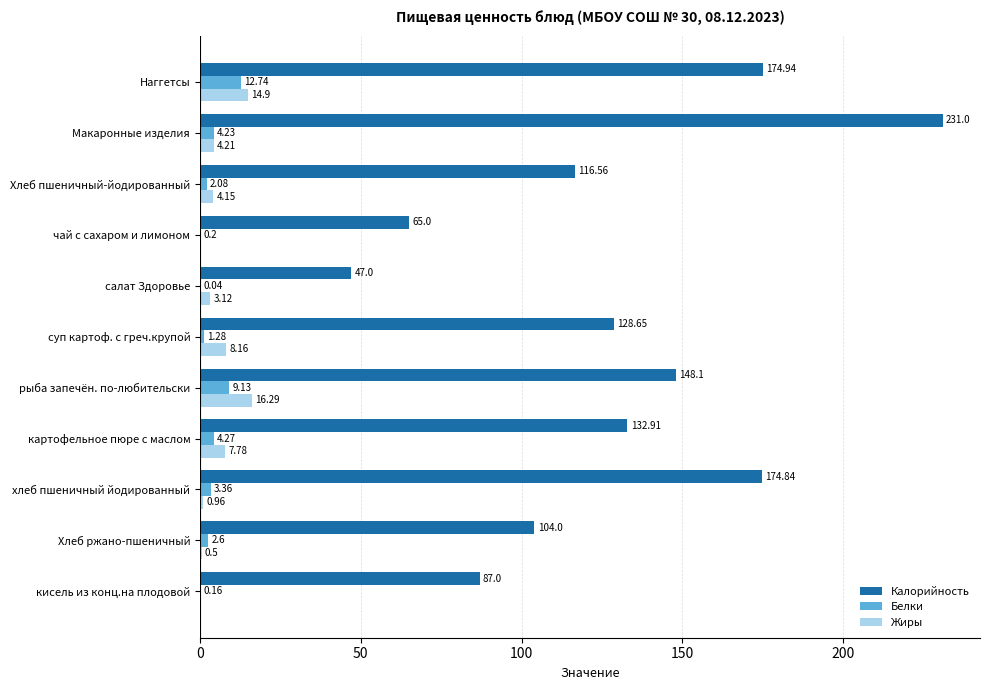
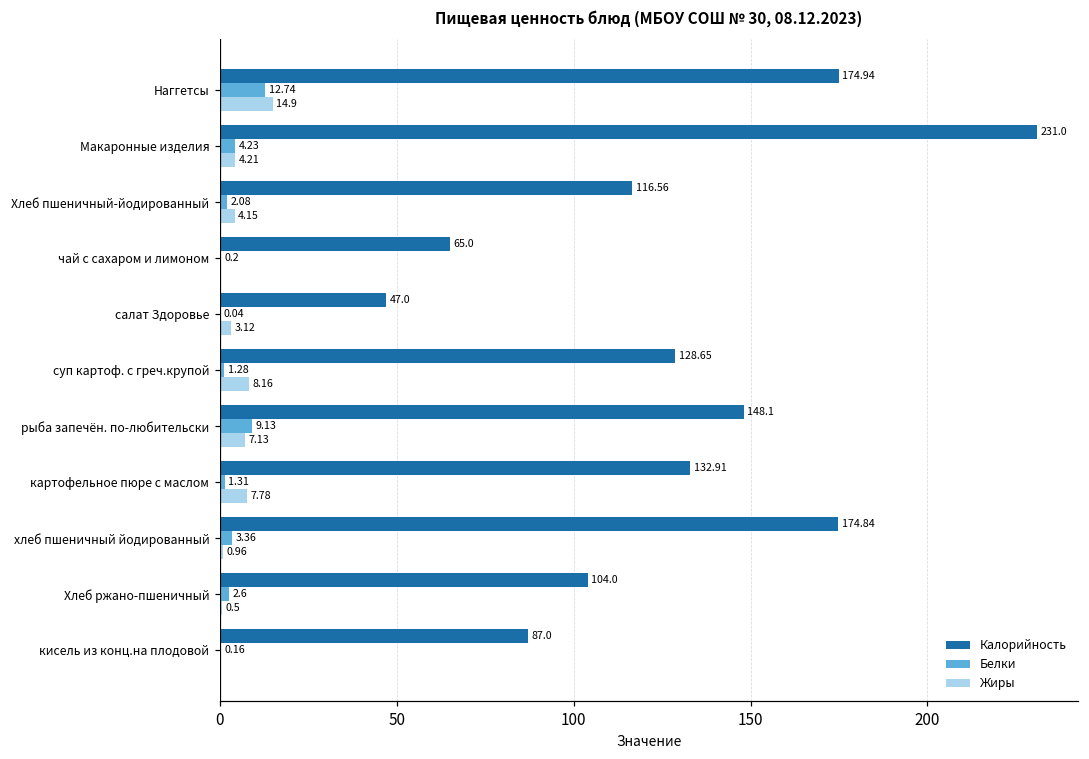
Жиры, рыба запечён. по-любительски: 16.29 -> 7.13
Белки, картофельное пюре с маслом: 4.27 -> 1.31
